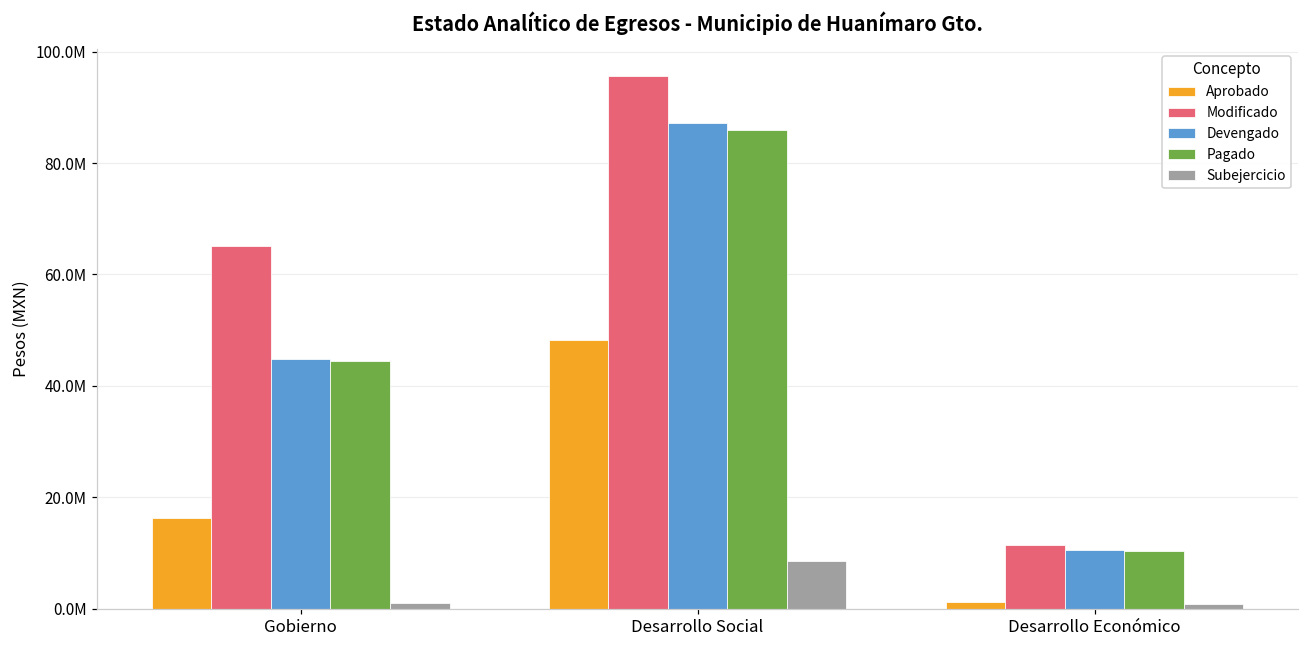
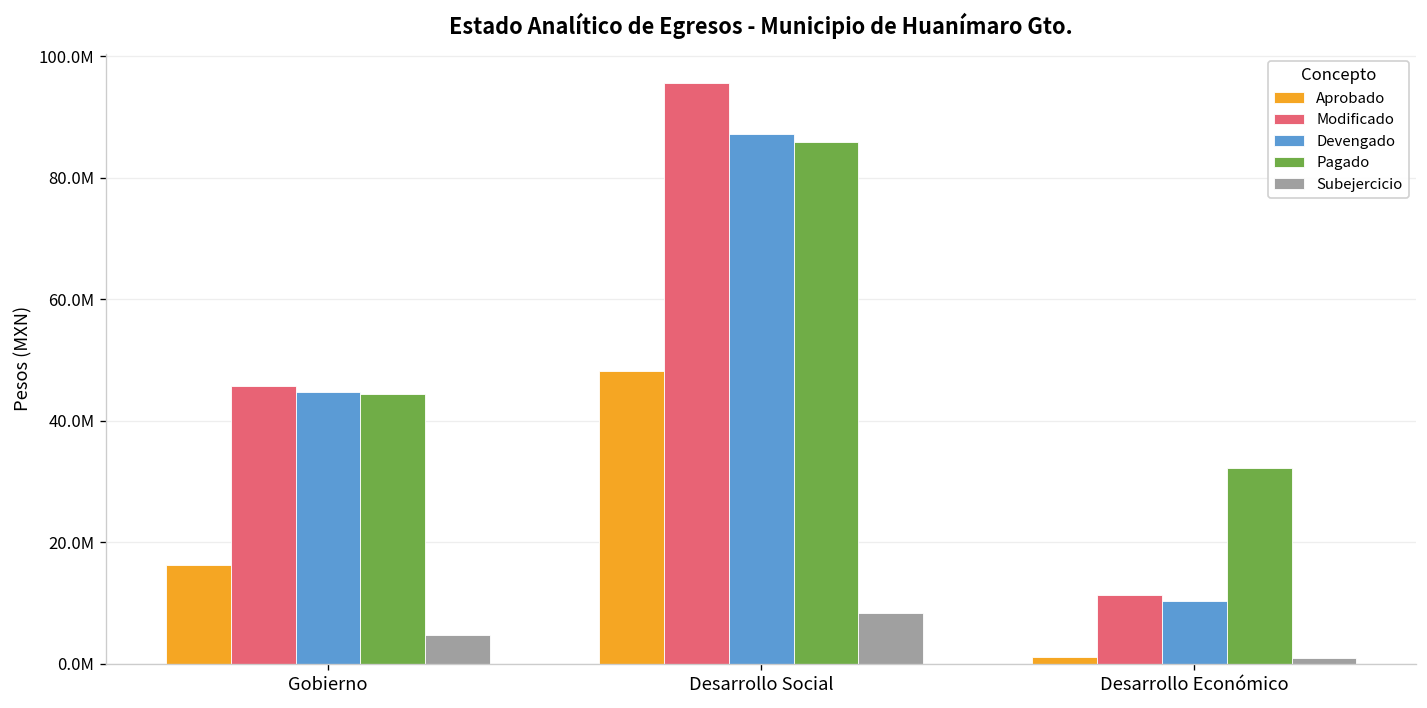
Modificado, Gobierno: 65000000 -> 46000000
Subejercicio, Gobierno: 1000000 -> 5000000
Pagado, Desarrollo Económico: 10000000 -> 32000000
